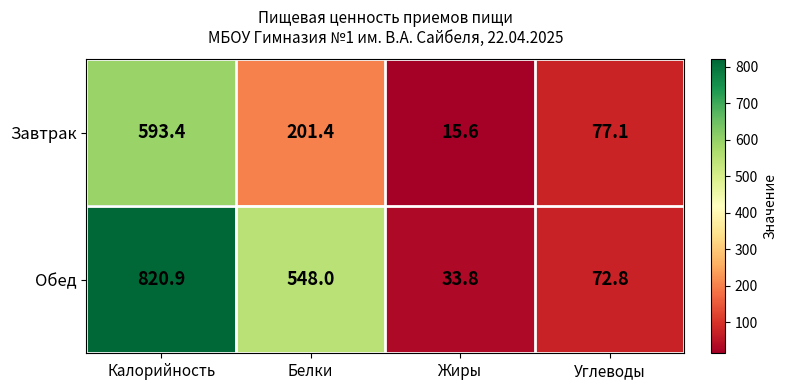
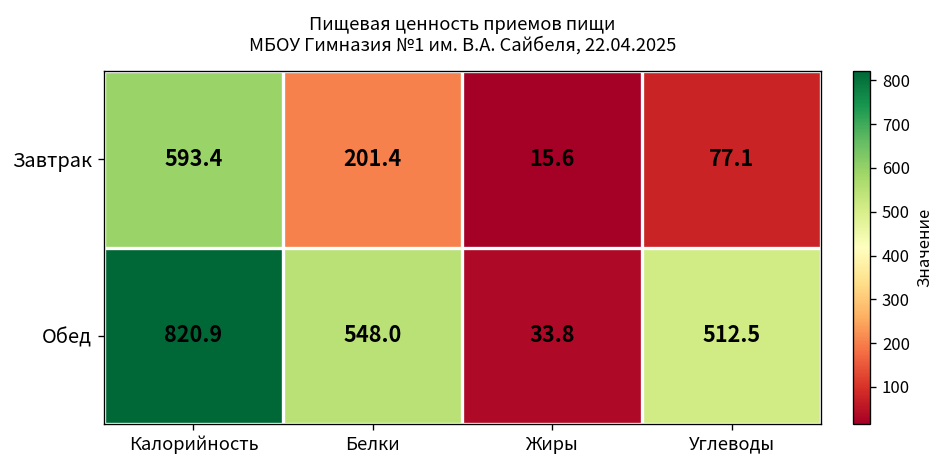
Обед, Углеводы: 72.8 -> 512.5
